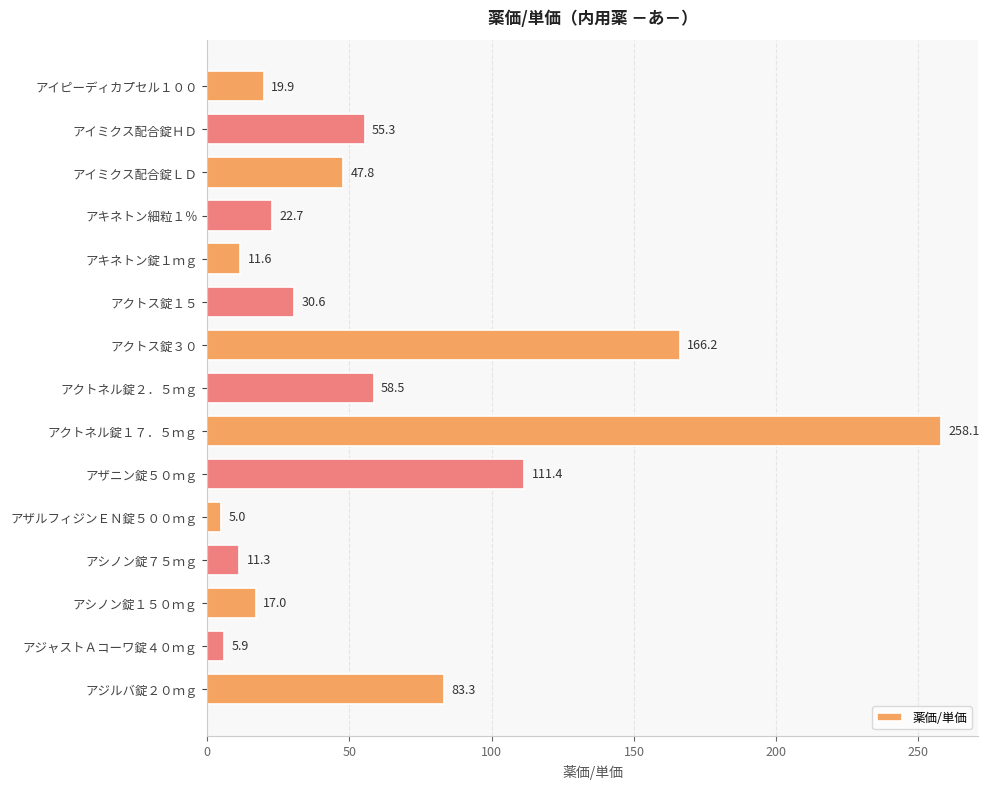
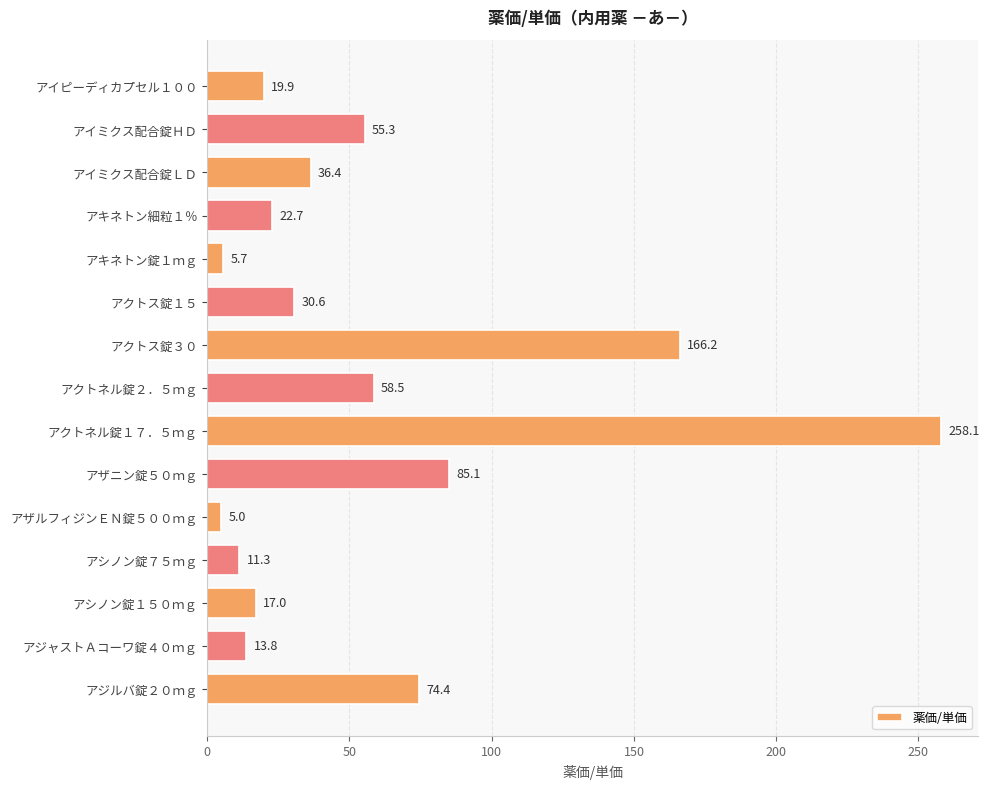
アイミクス配合錠ＬＤ: 47.8 -> 36.4
アキネトン錠１ｍｇ: 11.6 -> 5.7
アザニン錠５０ｍｇ: 111.4 -> 85.1
アジャストＡコーワ錠４０ｍｇ: 5.9 -> 13.8
アジルバ錠２０ｍｇ: 83.3 -> 74.4
